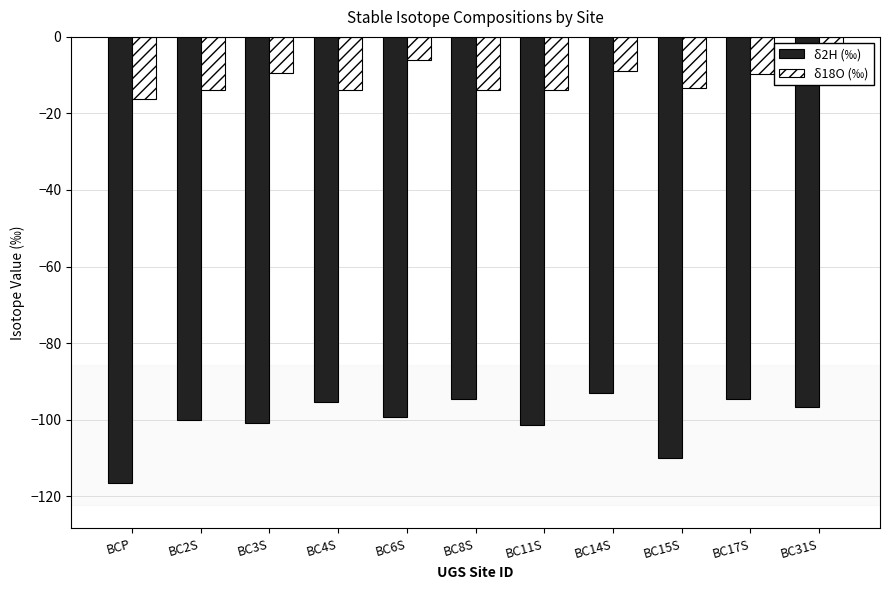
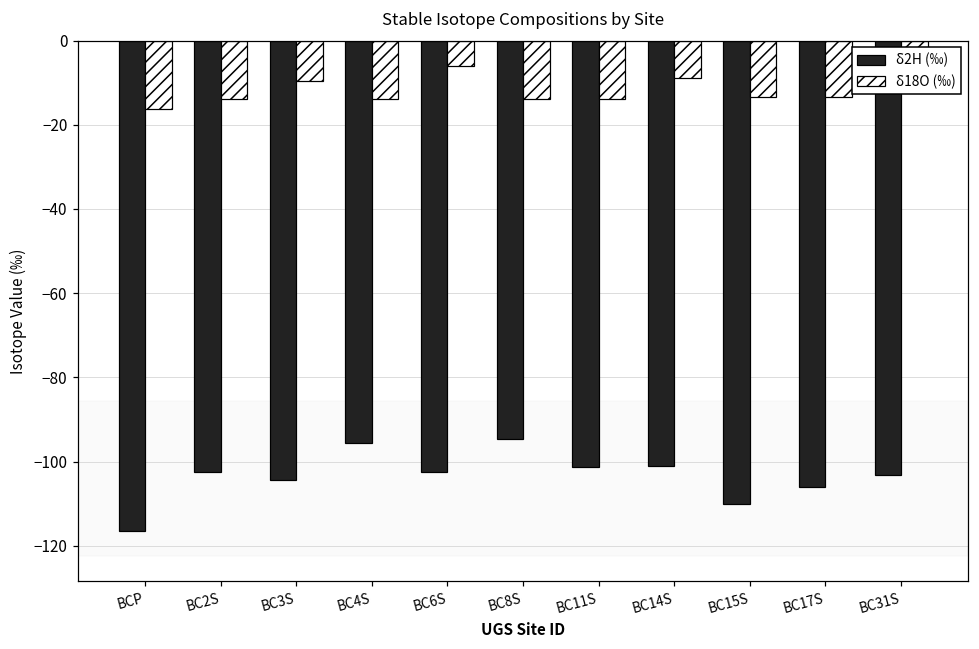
δ2H (‰), BC2S: -100 -> -103
δ2H (‰), BC3S: -101 -> -104
δ2H (‰), BC6S: -99 -> -102
δ2H (‰), BC14S: -93 -> -101
δ2H (‰), BC17S: -95 -> -106
δ18O (‰), BC17S: -10 -> -14
δ2H (‰), BC31S: -97 -> -103
